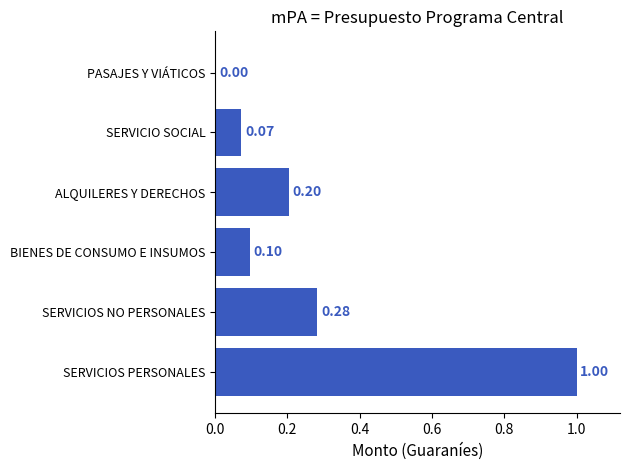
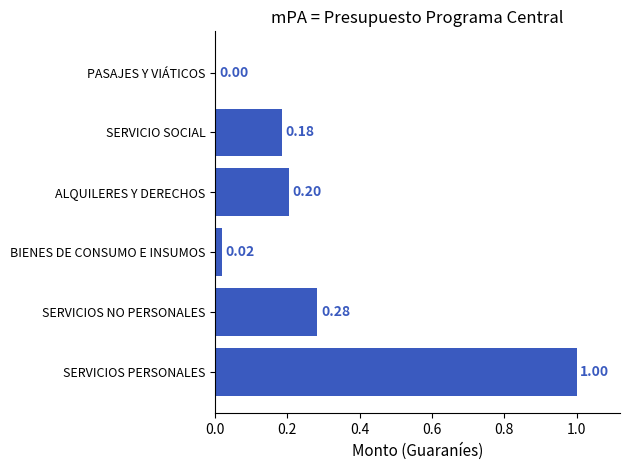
SERVICIO SOCIAL: 0.07 -> 0.18
BIENES DE CONSUMO E INSUMOS: 0.10 -> 0.02
